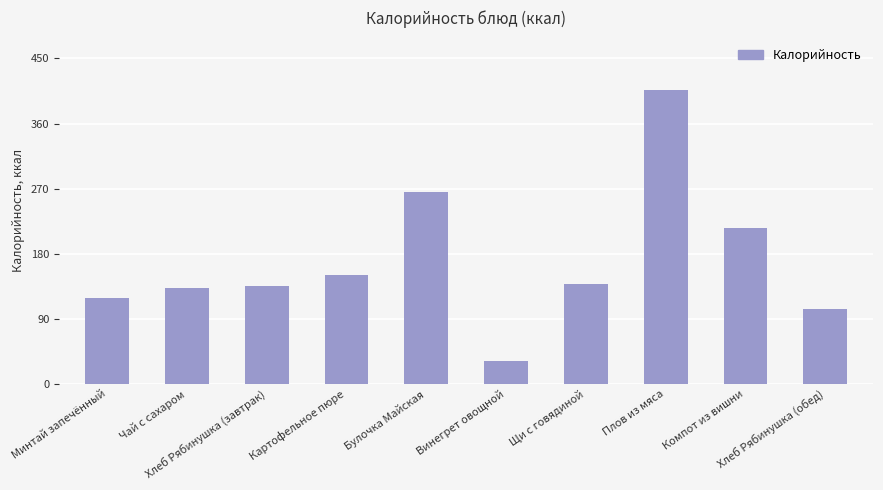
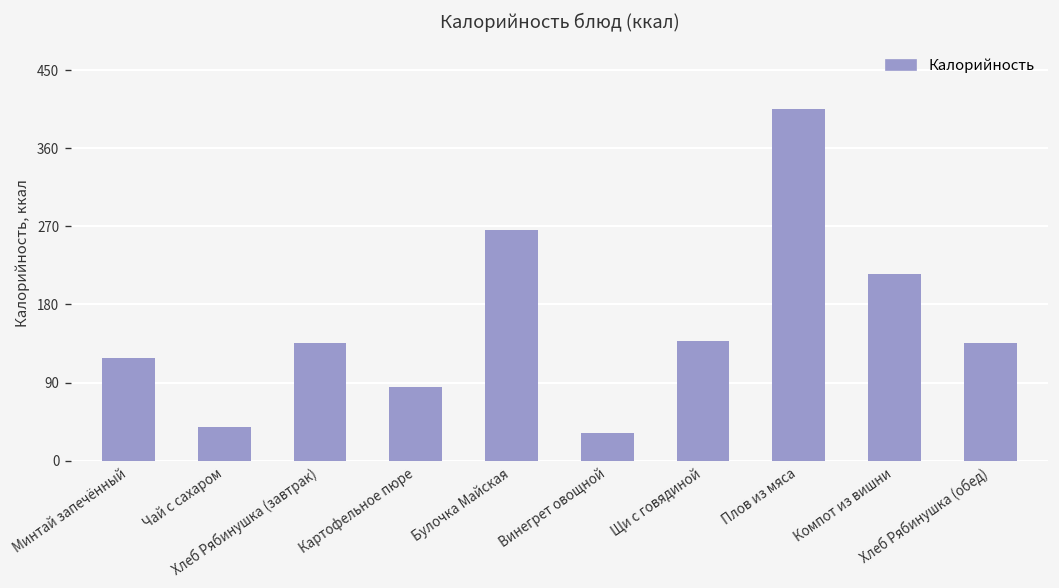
Чай с сахаром: 130 -> 40
Картофельное пюре: 150 -> 90
Хлеб Рябинушка (обед): 100 -> 140
